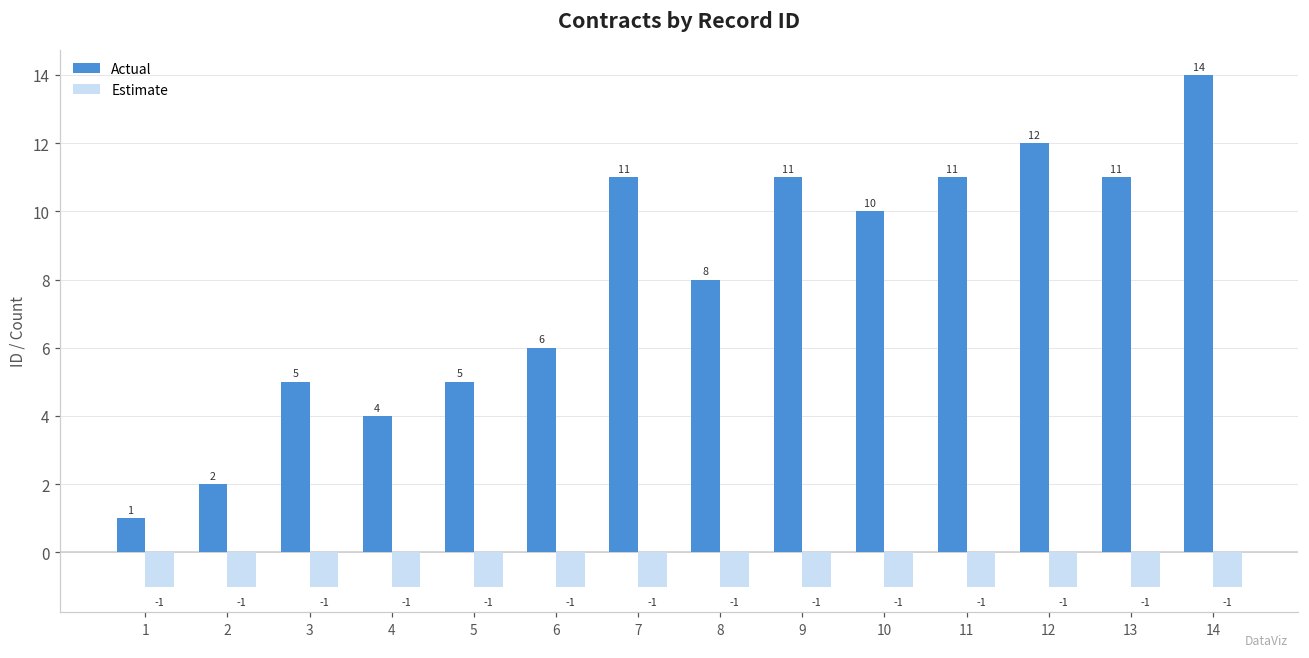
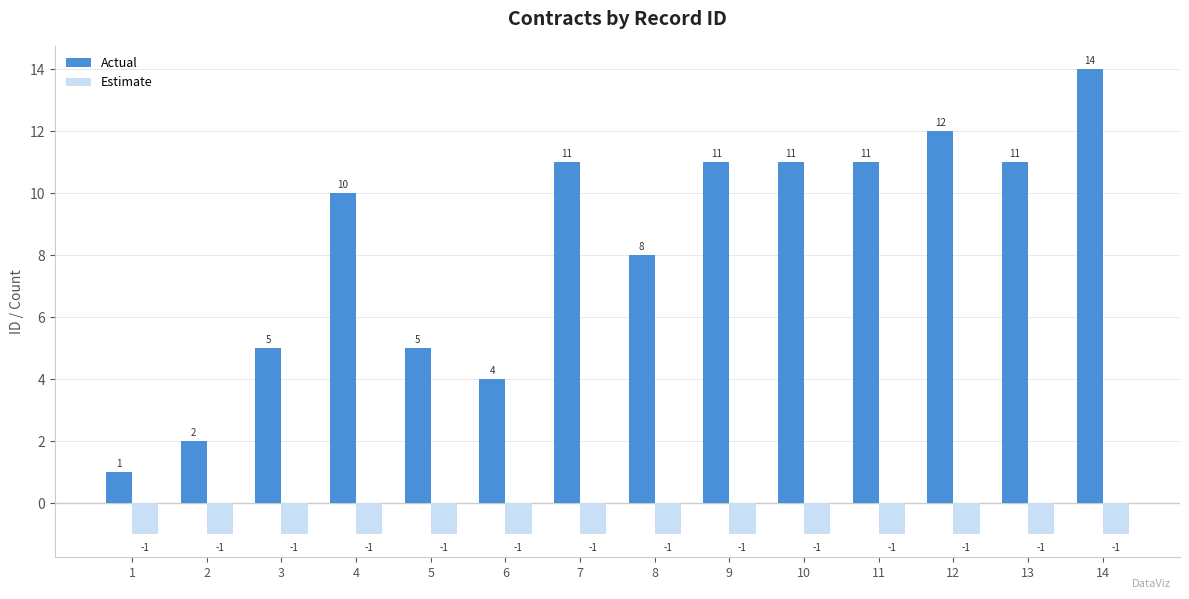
Actual, 4: 4 -> 10
Actual, 6: 6 -> 4
Actual, 10: 10 -> 11
